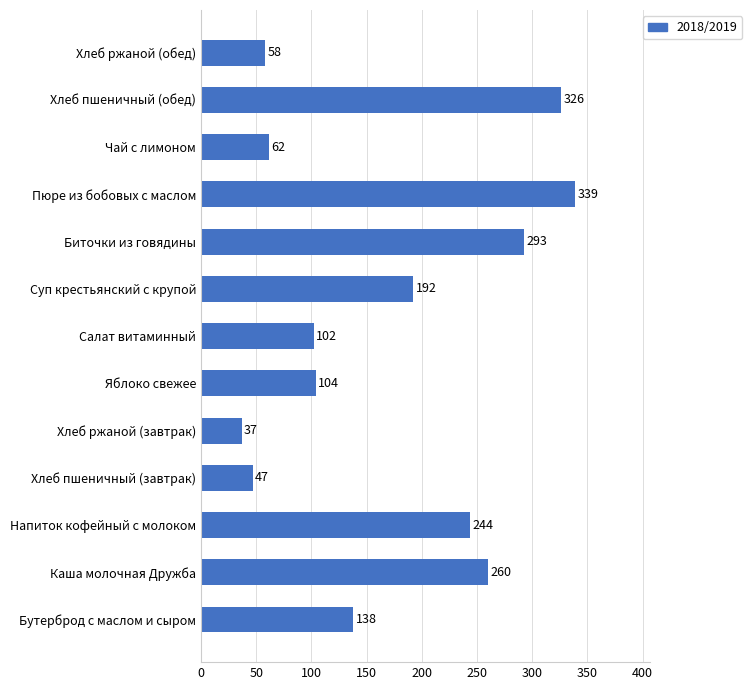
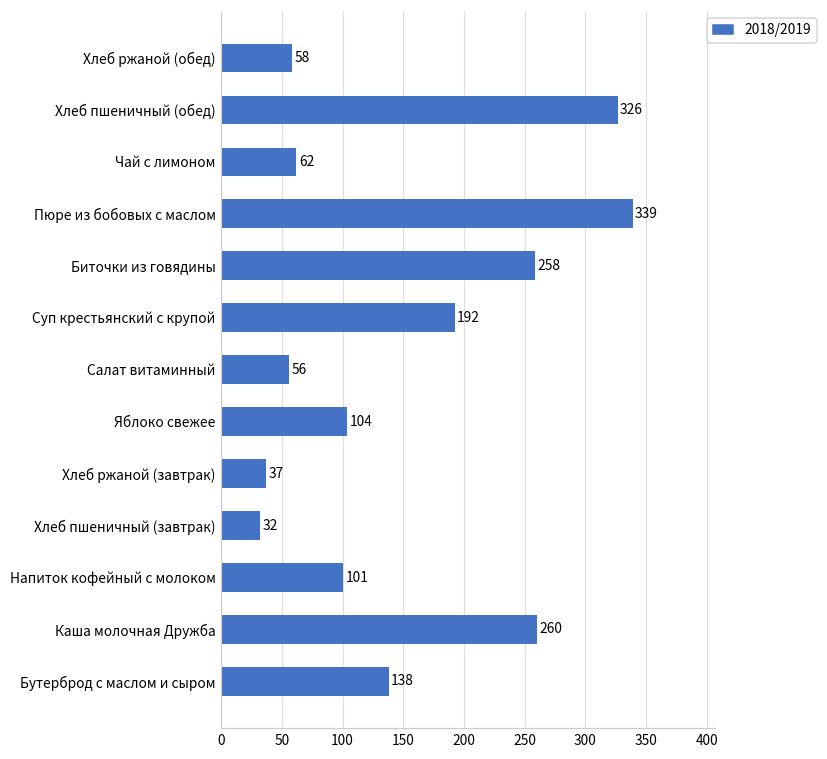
Биточки из говядины: 293 -> 258
Салат витаминный: 102 -> 56
Хлеб пшеничный (завтрак): 47 -> 32
Напиток кофейный с молоком: 244 -> 101
